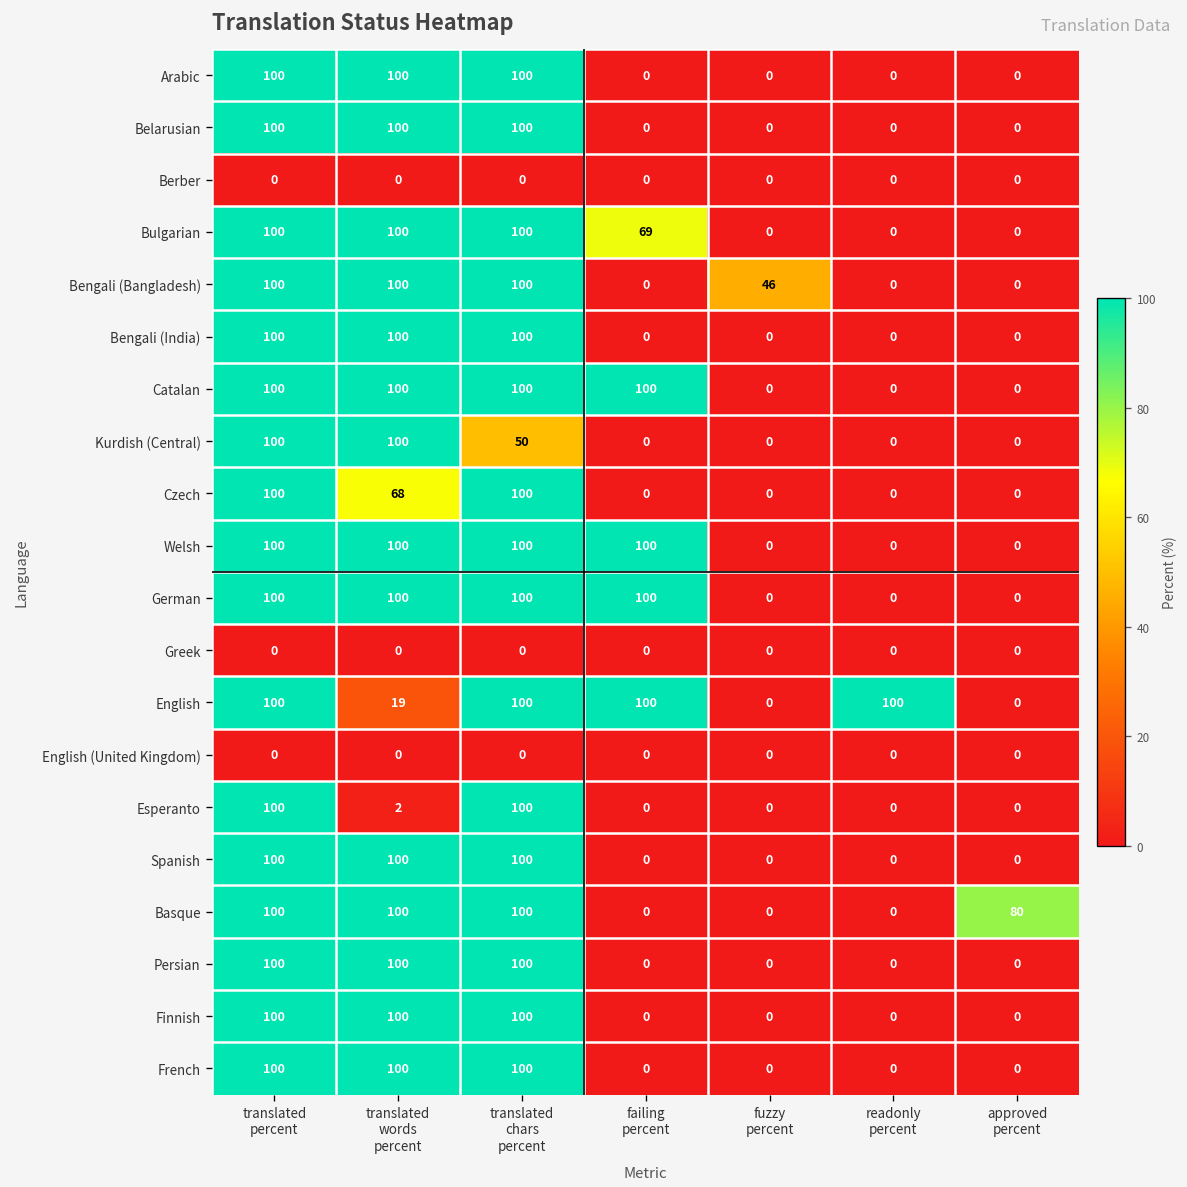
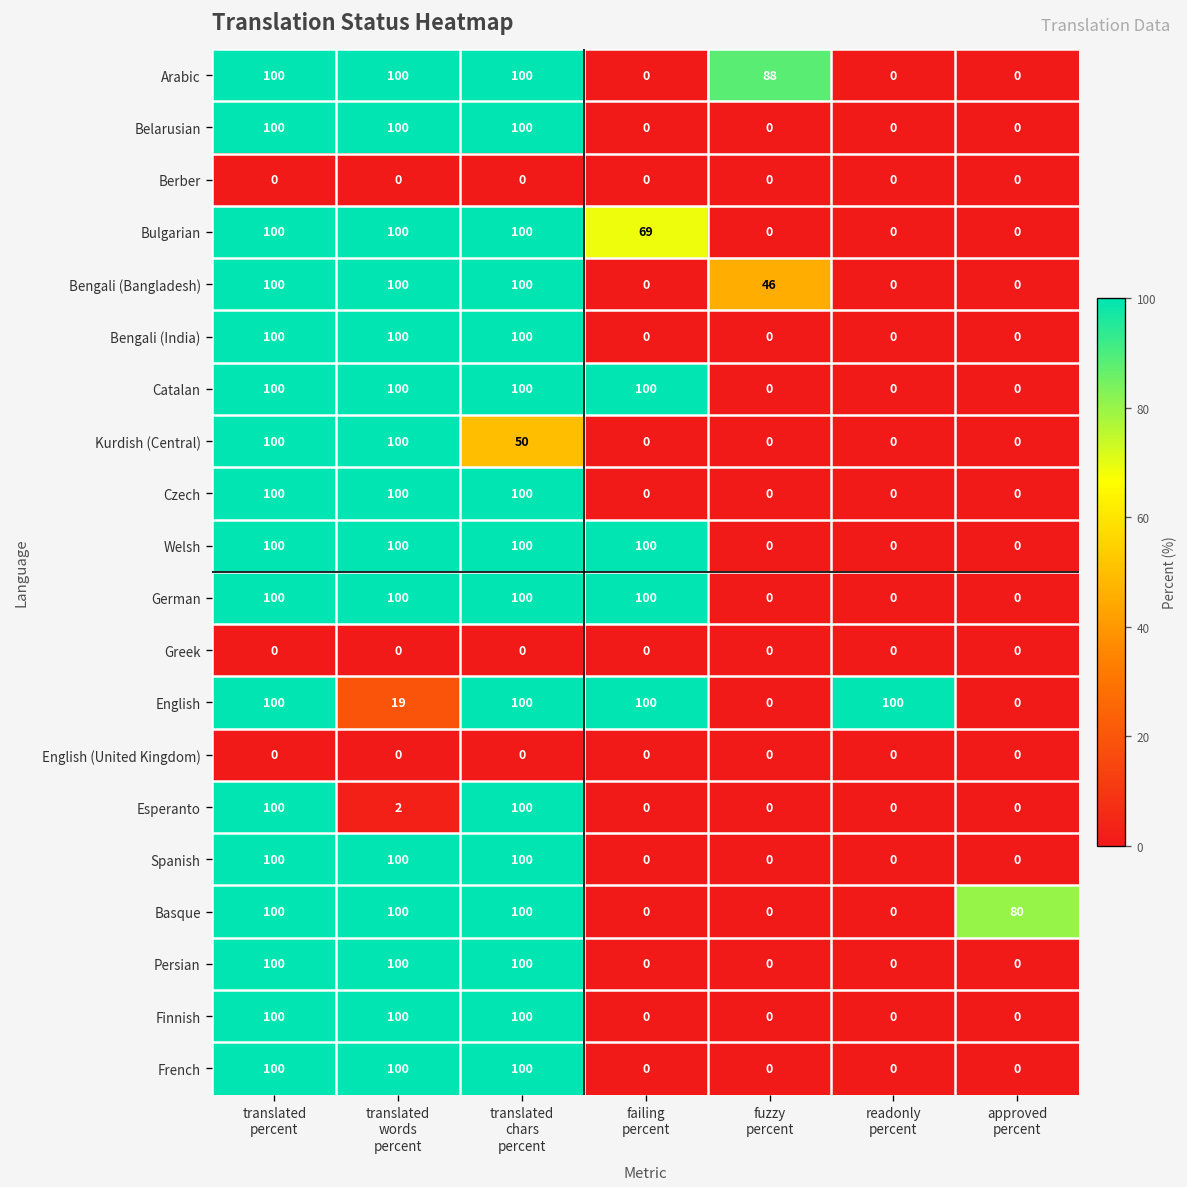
Arabic, fuzzy percent: 0 -> 88
Czech, translated words percent: 68 -> 100
